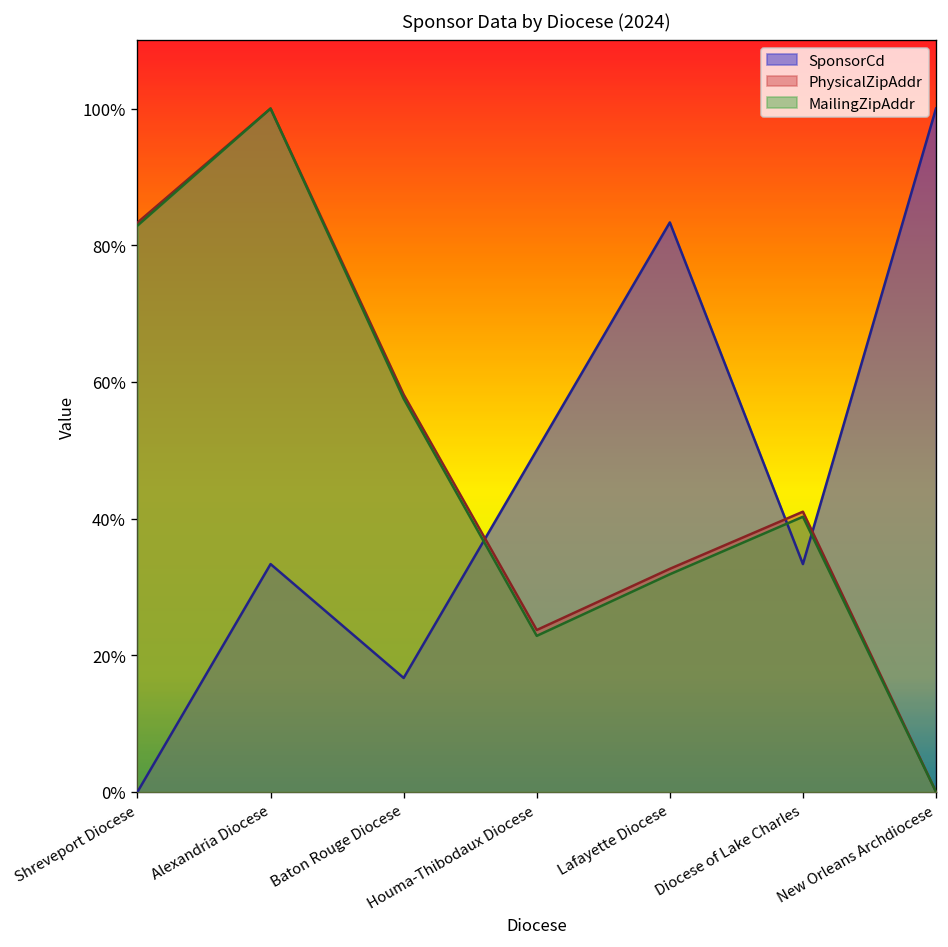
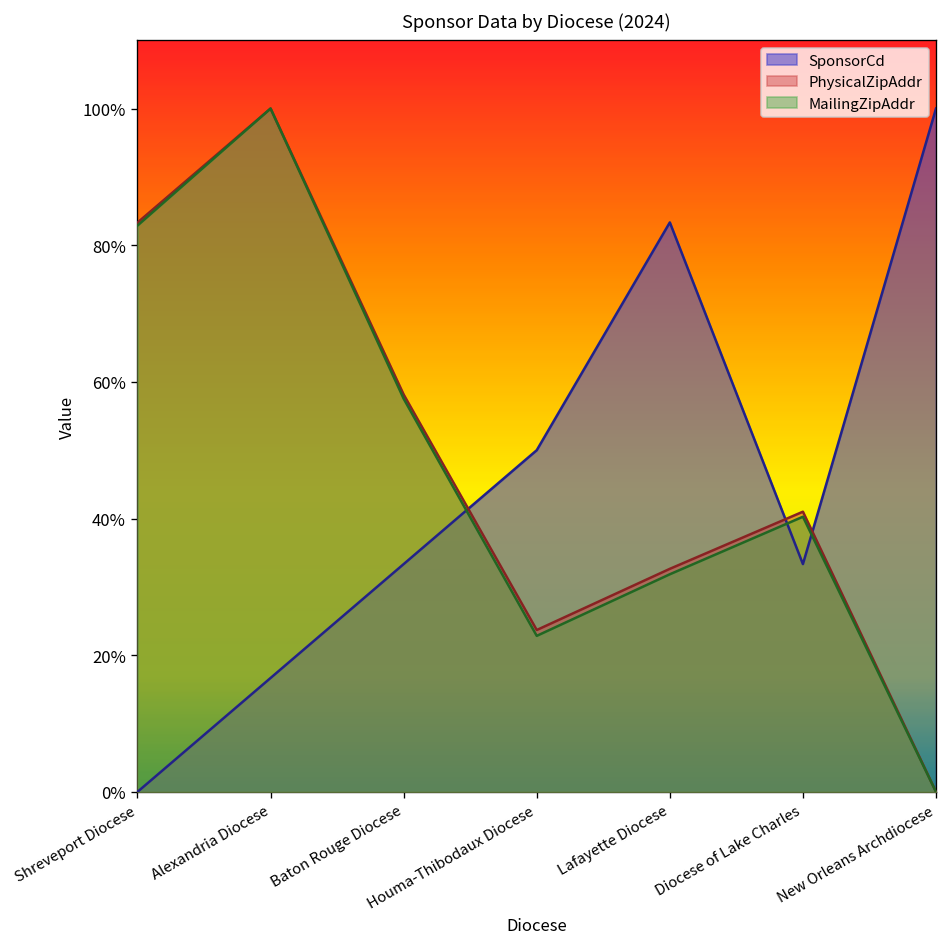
SponsorCd, Alexandria Diocese: 33% -> 17%
SponsorCd, Baton Rouge Diocese: 17% -> 33%
